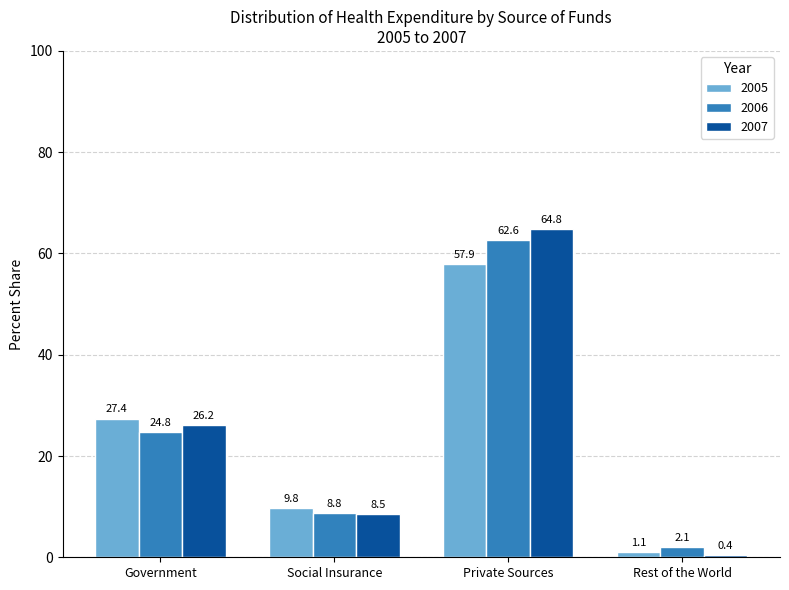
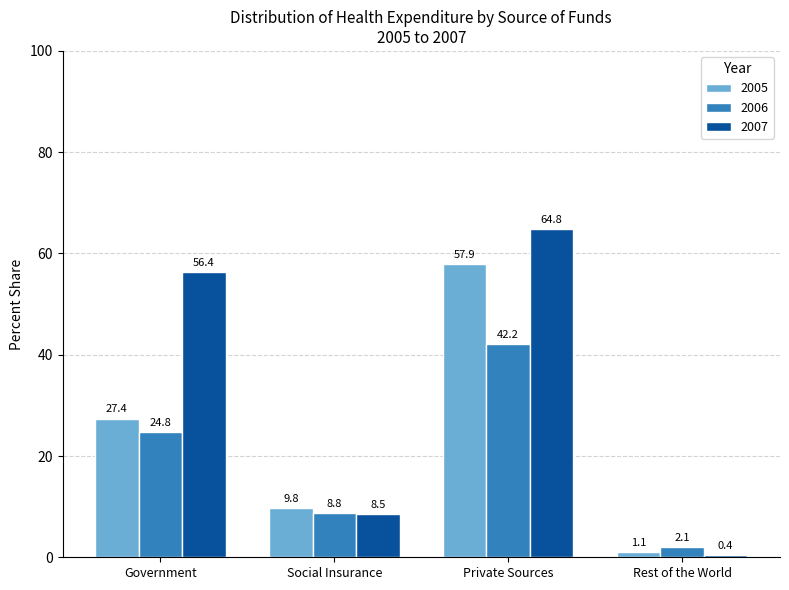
2007, Government: 26.2 -> 56.4
2006, Private Sources: 62.6 -> 42.2
